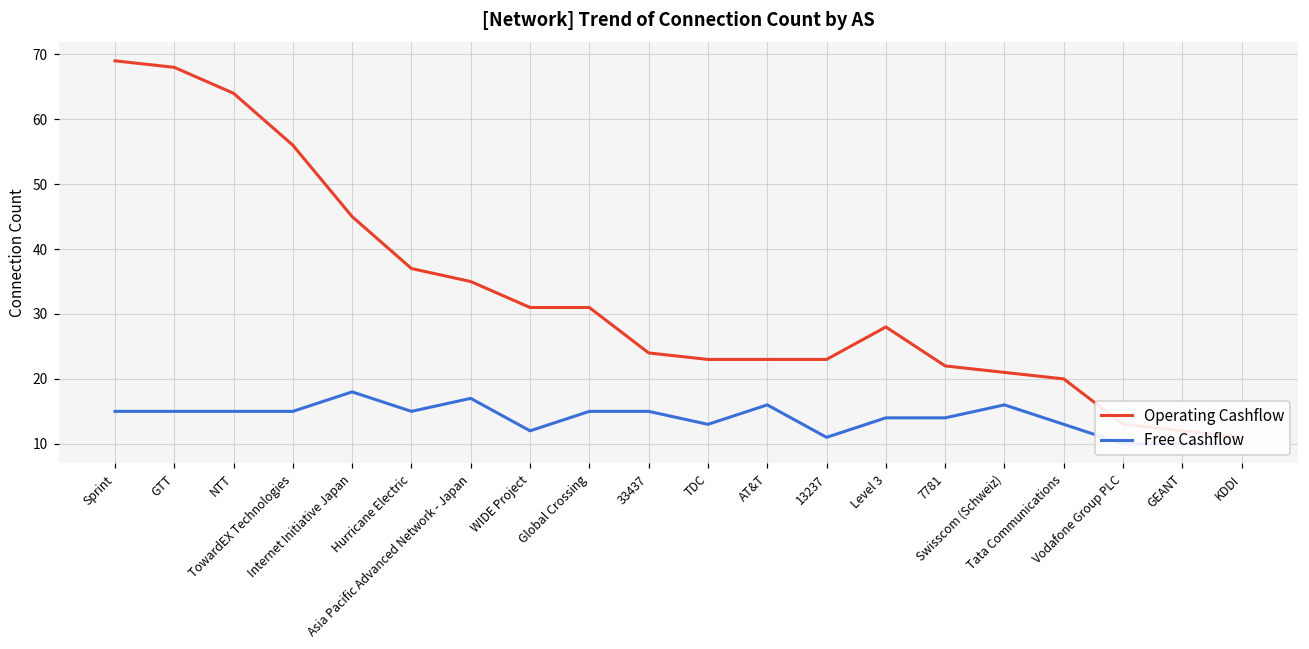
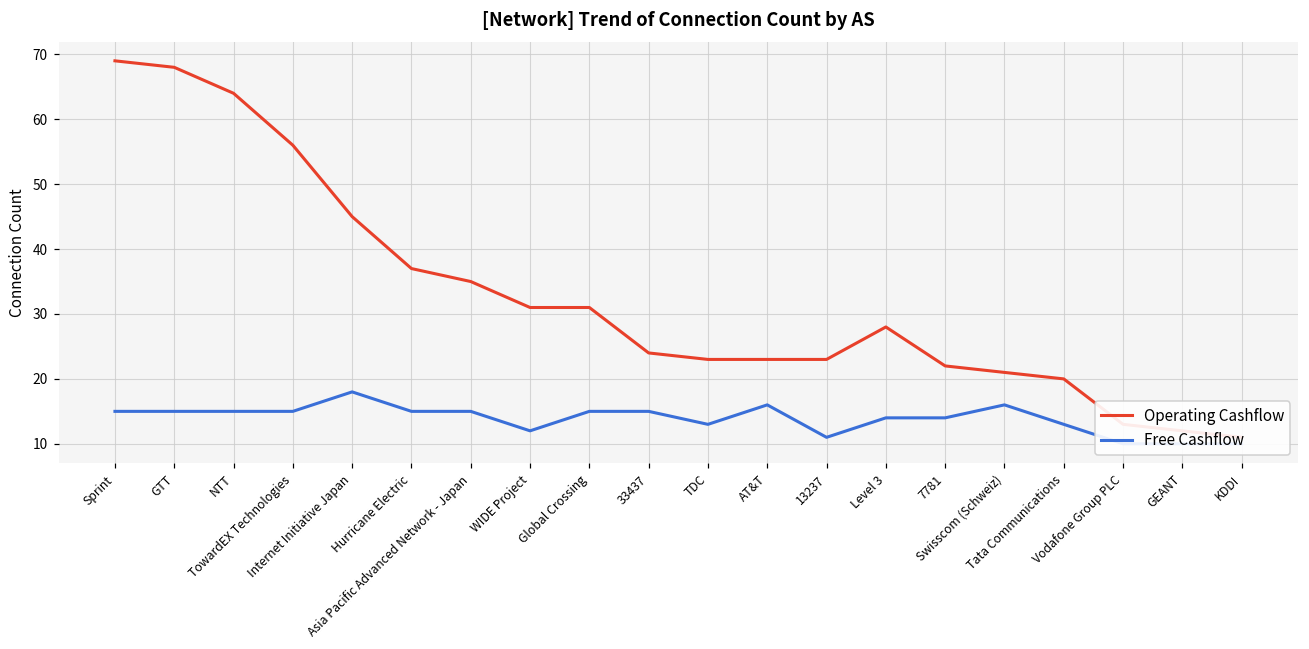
Free Cashflow, Asia Pacific Advanced Network - Japan: 17 -> 15
